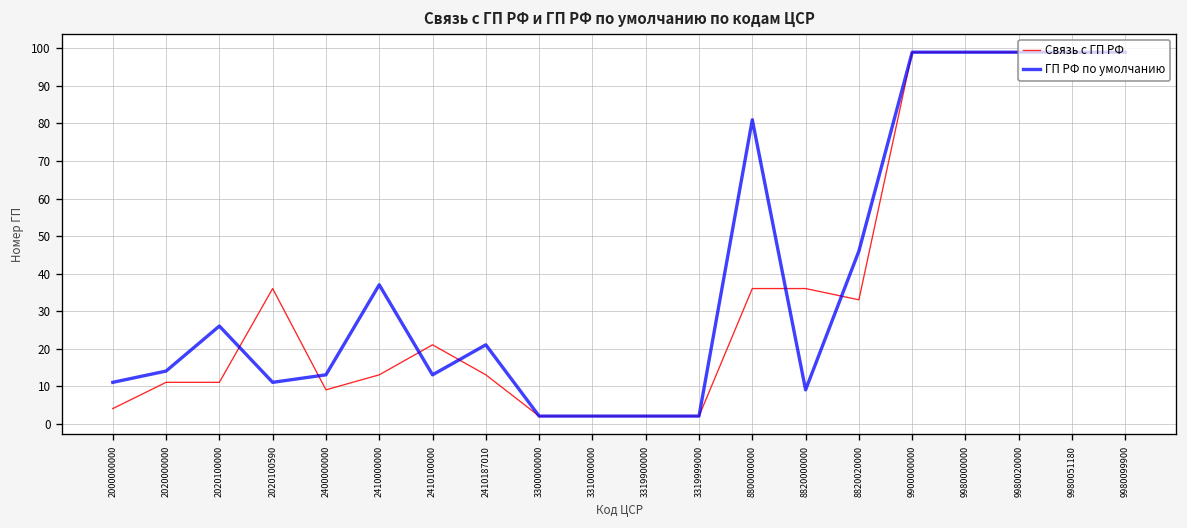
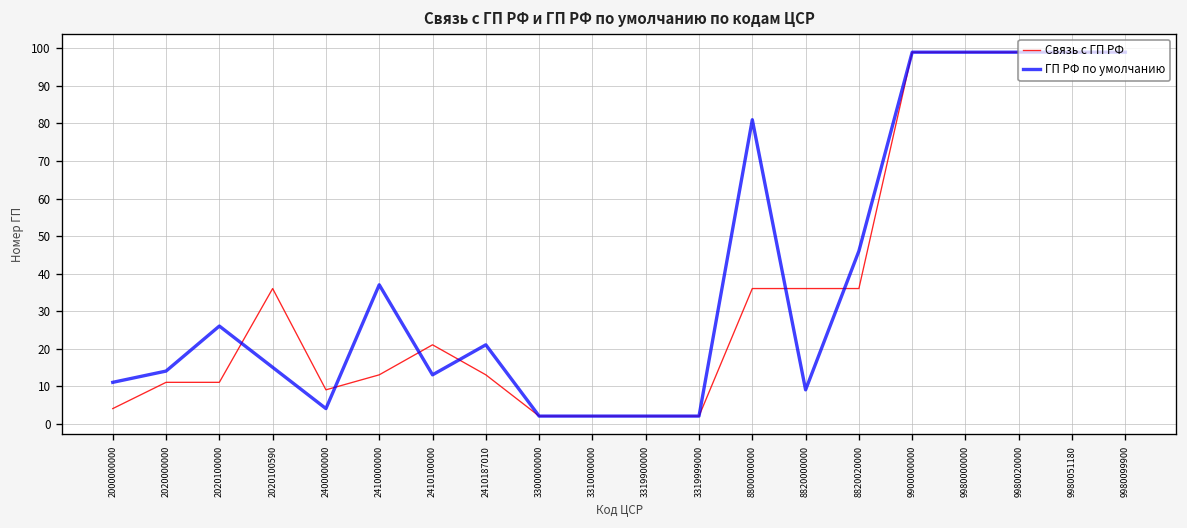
ГП РФ по умолчанию, 2020100590: 11 -> 15
ГП РФ по умолчанию, 2400000000: 13 -> 4
Связь с ГП РФ, 8820020000: 33 -> 36
